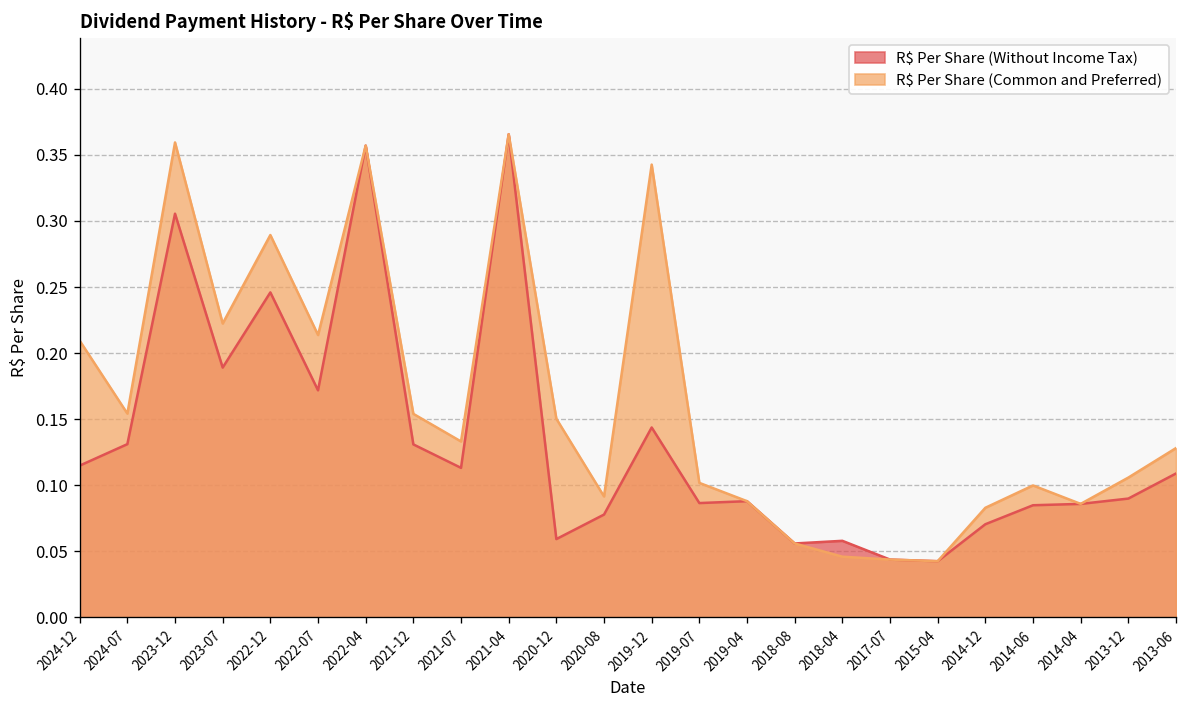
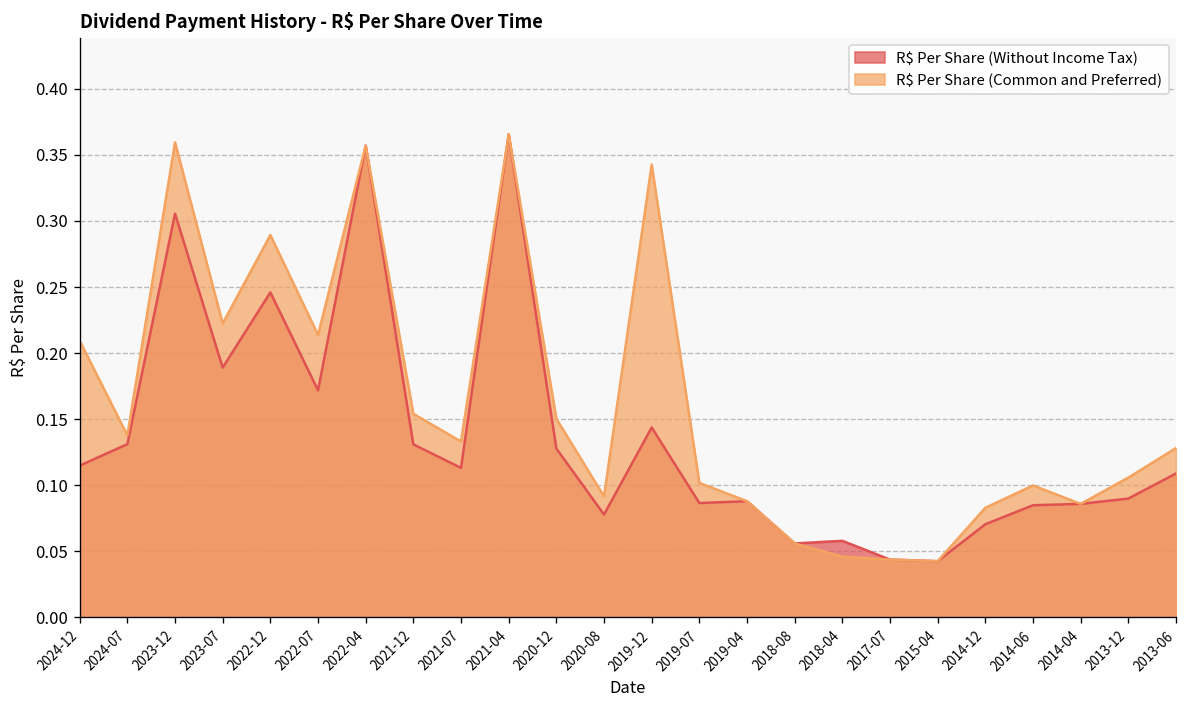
R$ Per Share (Common and Preferred), 2024-07: 0.154 -> 0.138
R$ Per Share (Without Income Tax), 2020-12: 0.059 -> 0.128
